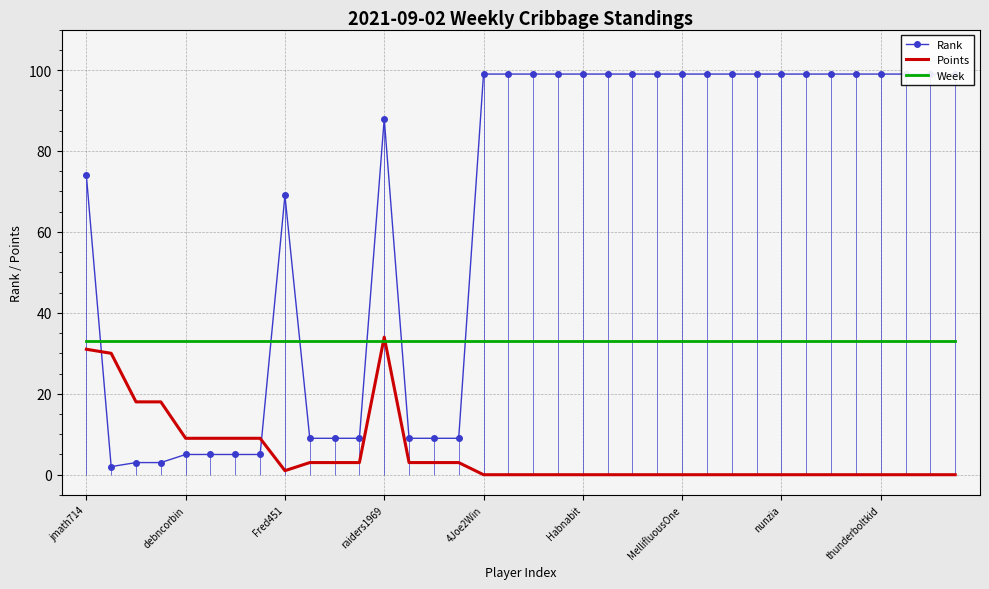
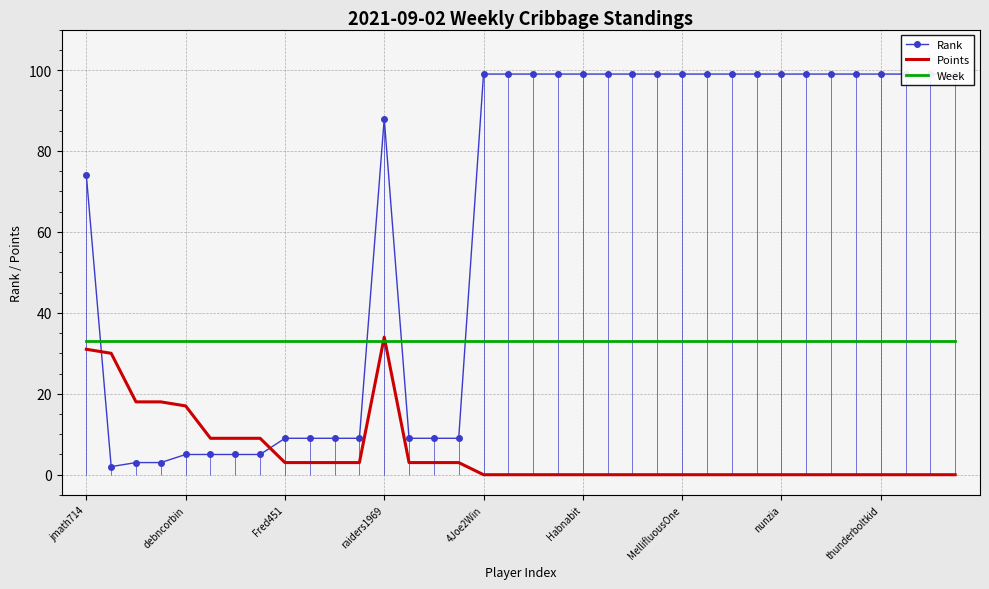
Points, debncorbin: 9 -> 17
Rank, Fred451: 69 -> 9
Points, Fred451: 1 -> 3
